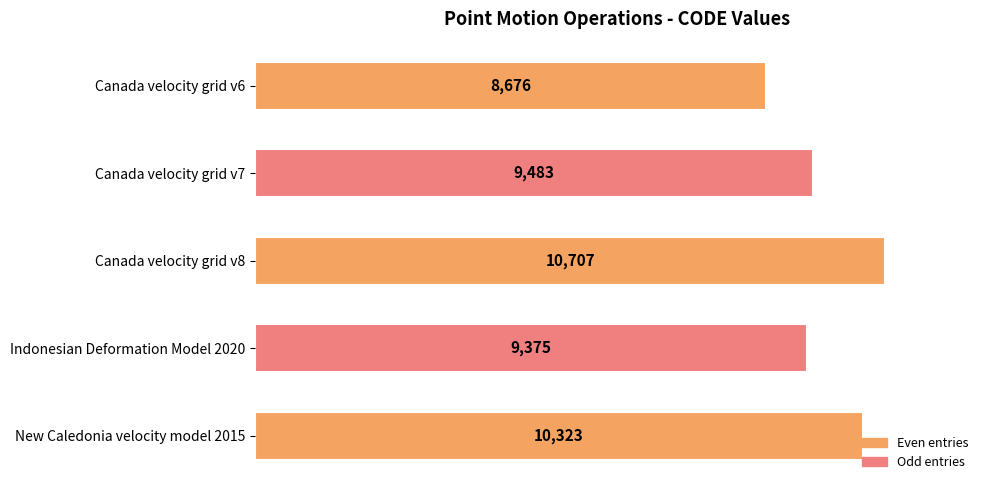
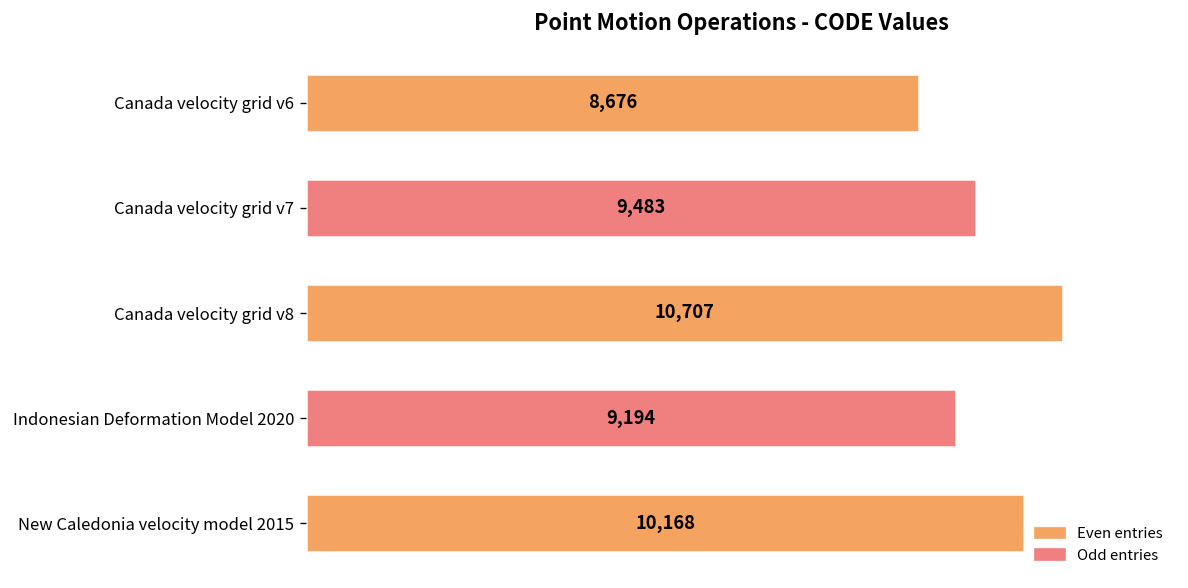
Indonesian Deformation Model 2020: 9,375 -> 9,194
New Caledonia velocity model 2015: 10,323 -> 10,168
